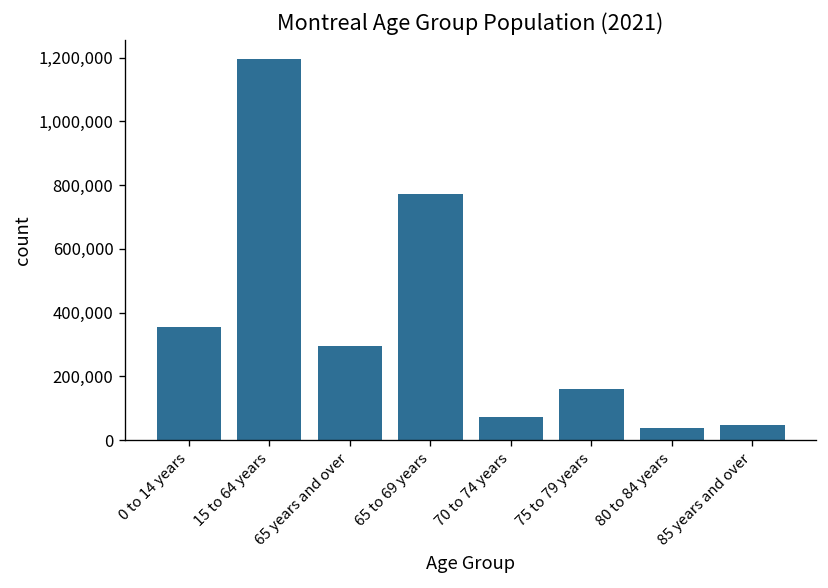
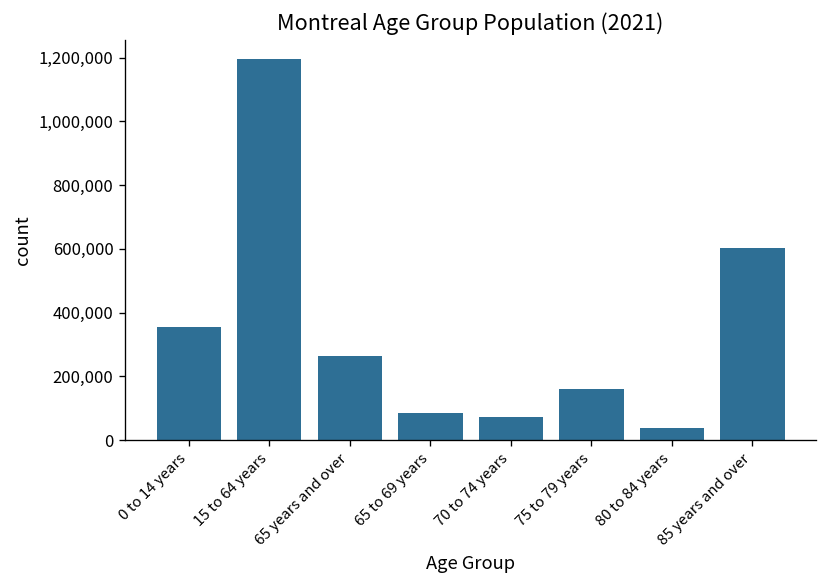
65 years and over: 300,000 -> 260,000
65 to 69 years: 770,000 -> 90,000
85 years and over: 50,000 -> 600,000
